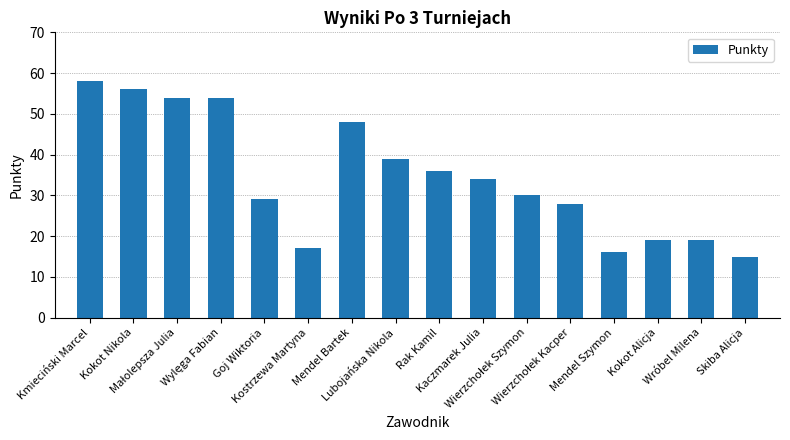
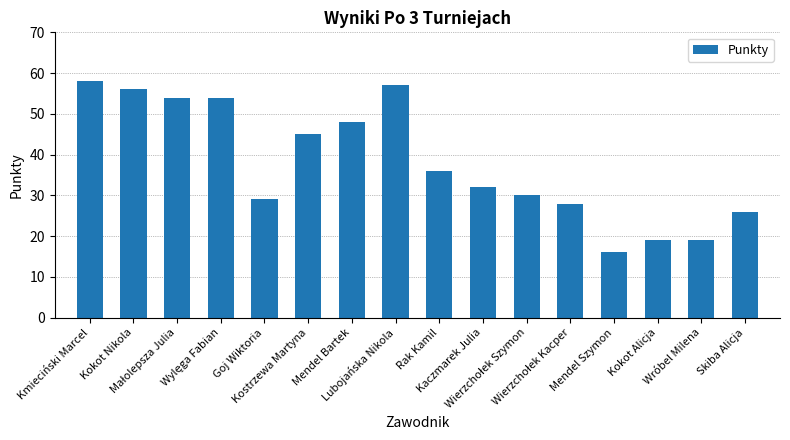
Kostrzewa Martyna: 17 -> 45
Lubojańska Nikola: 39 -> 57
Kaczmarek Julia: 34 -> 32
Skiba Alicja: 15 -> 26
